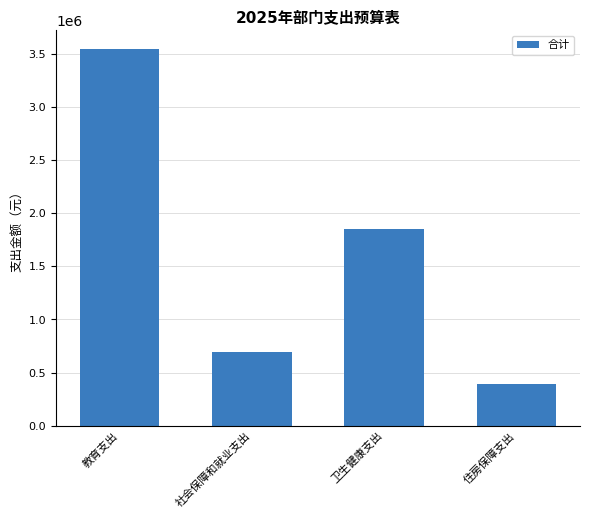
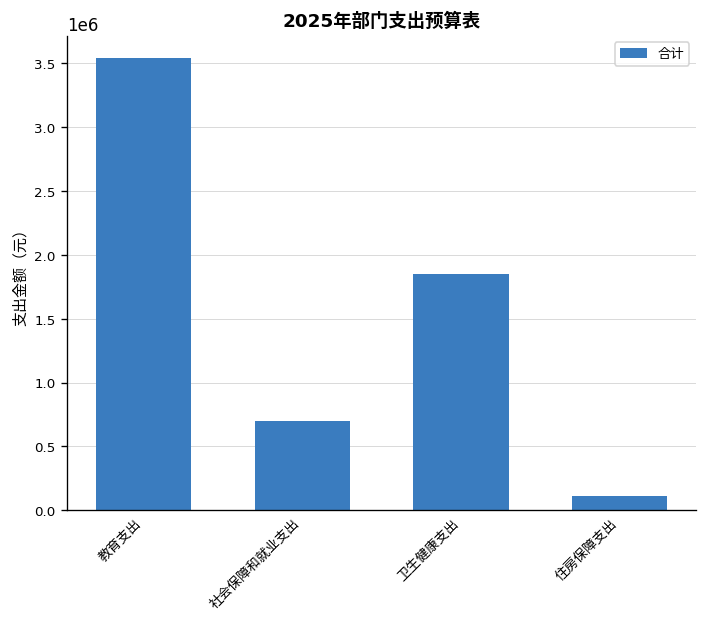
住房保障支出: 400000 -> 110000
